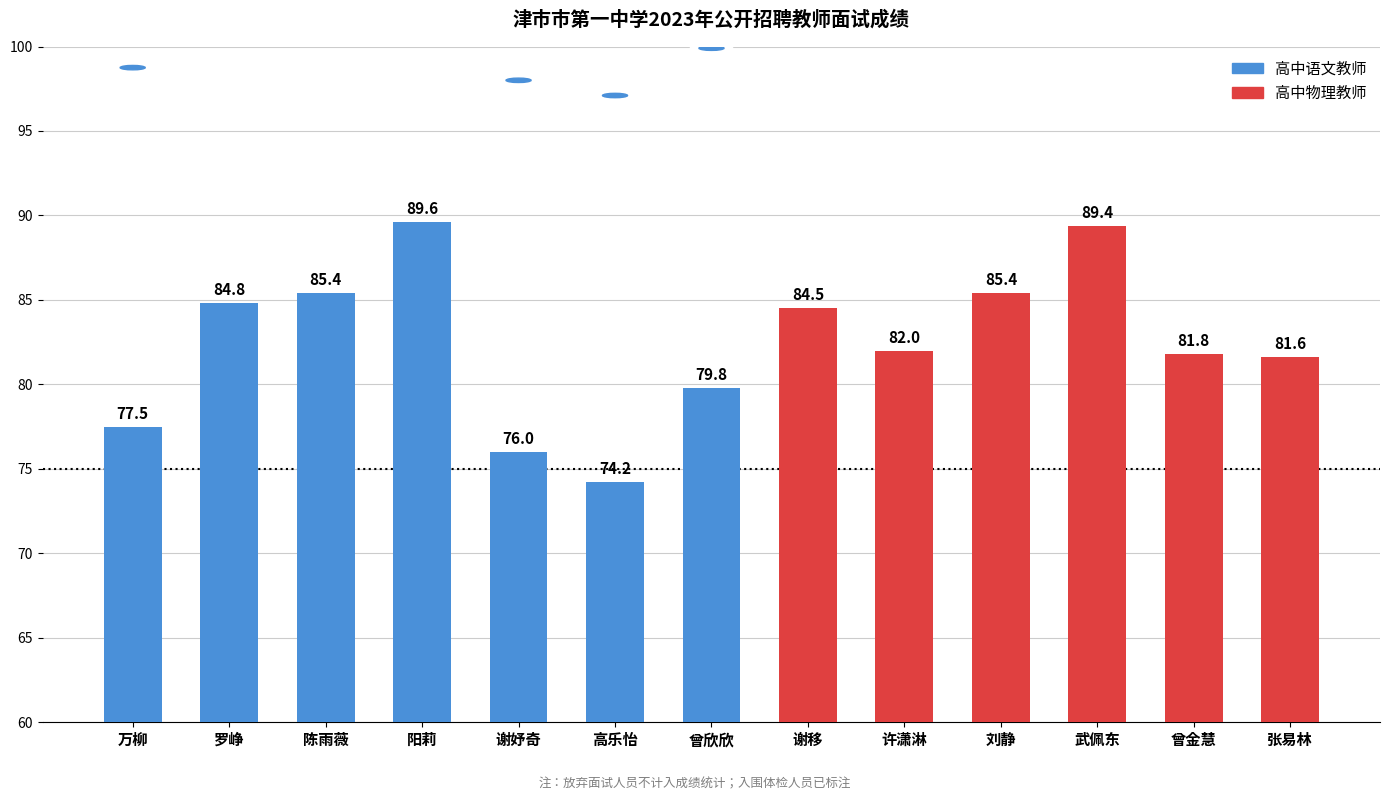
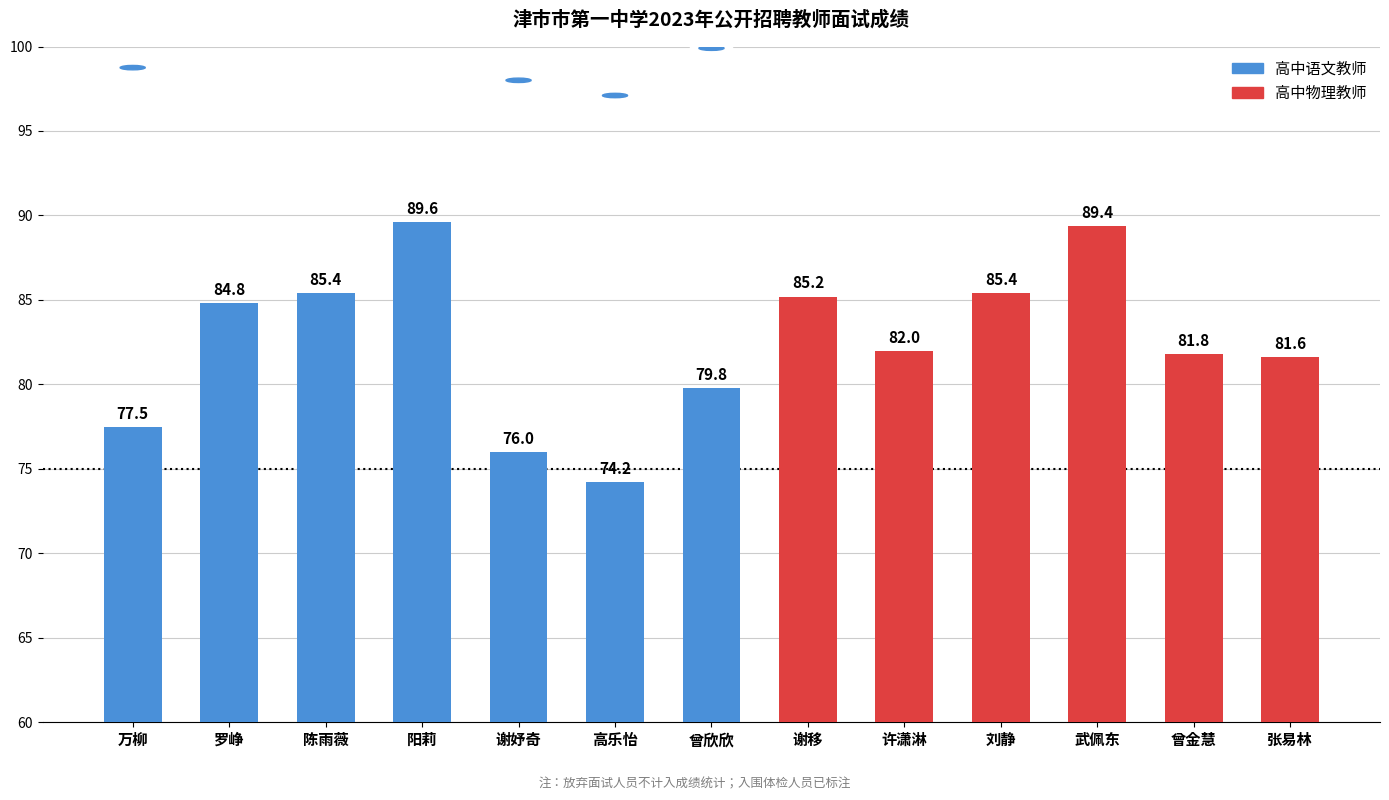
谢移: 84.5 -> 85.2
